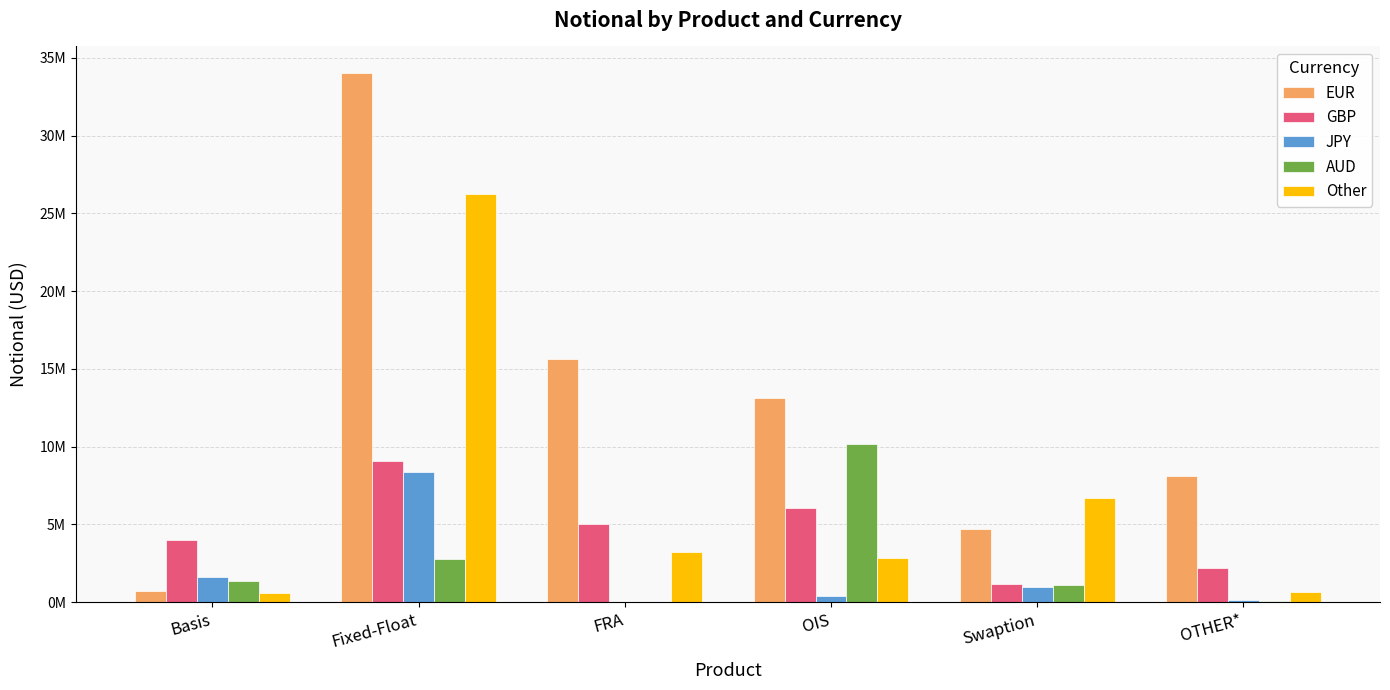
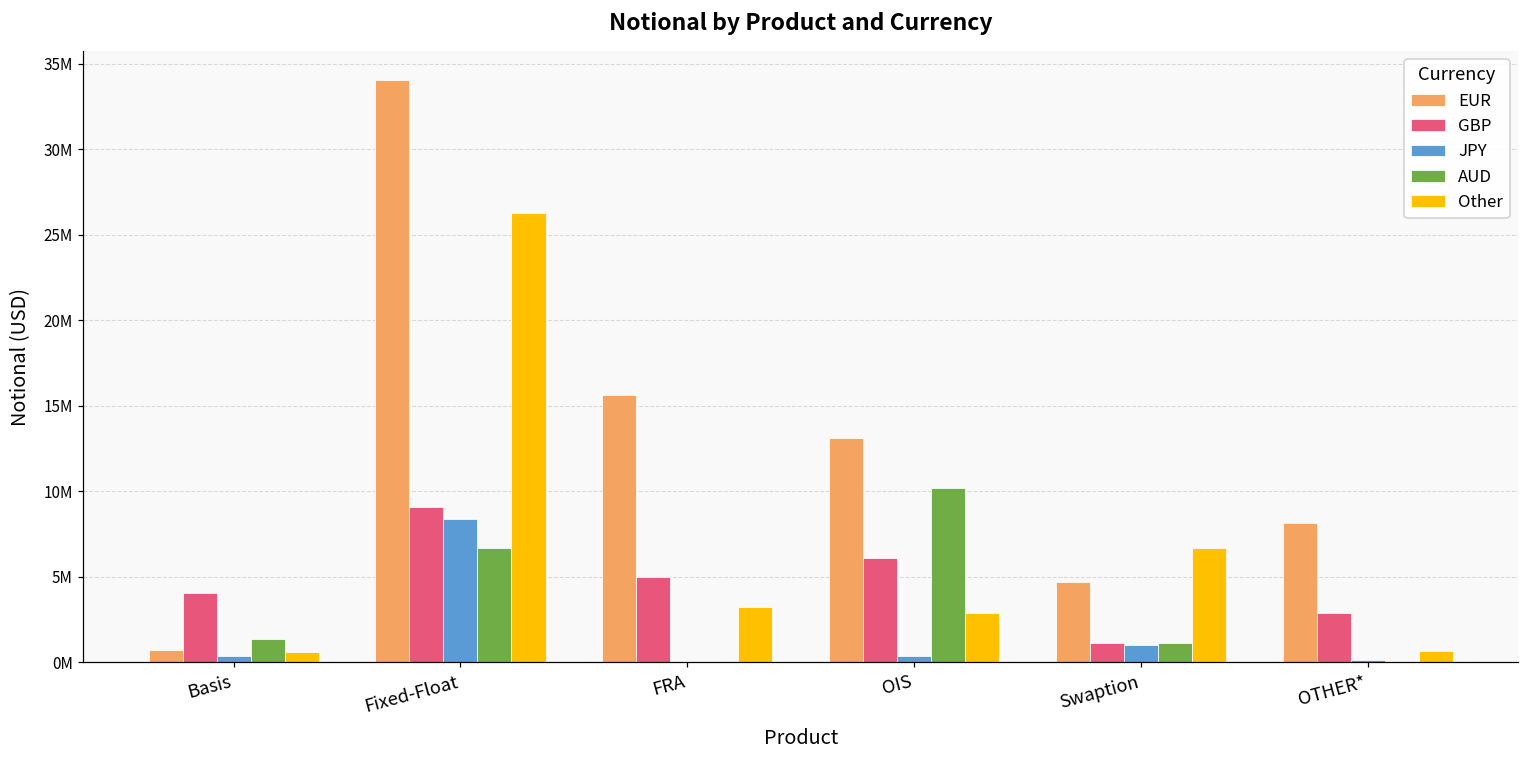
JPY, Basis: 1600000 -> 400000
AUD, Fixed-Float: 2700000 -> 6700000
GBP, OTHER*: 2200000 -> 2900000
